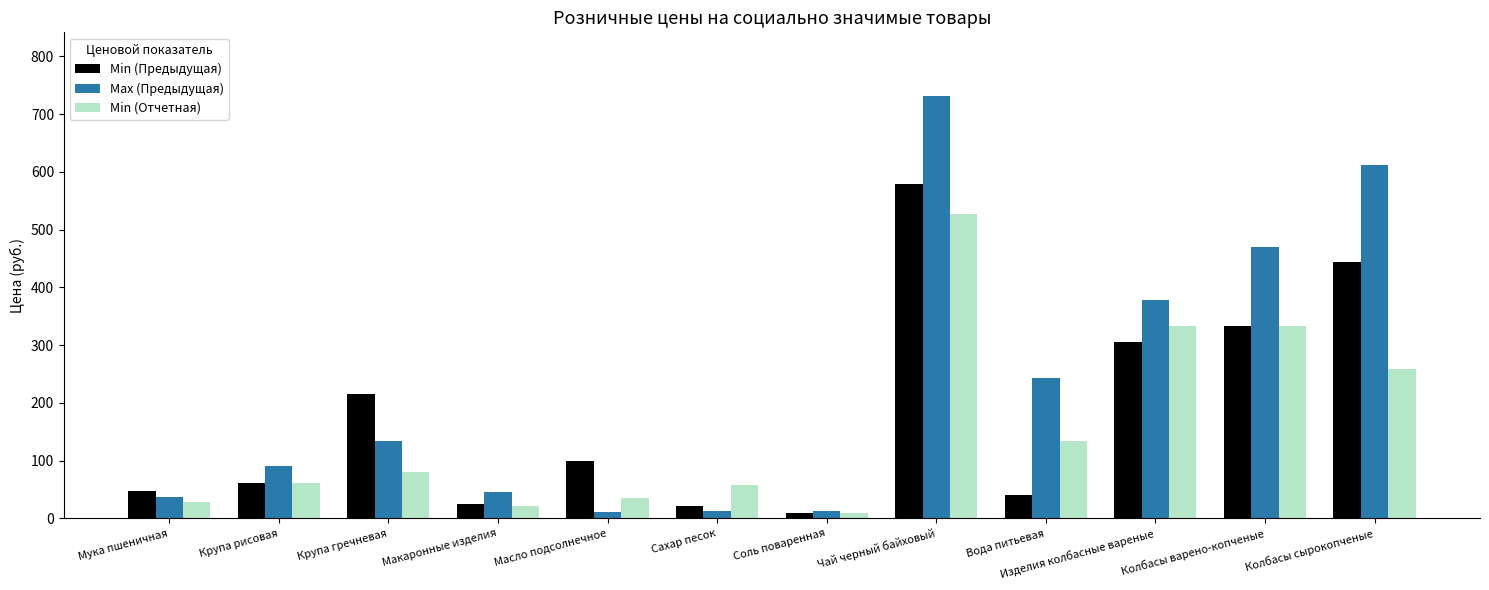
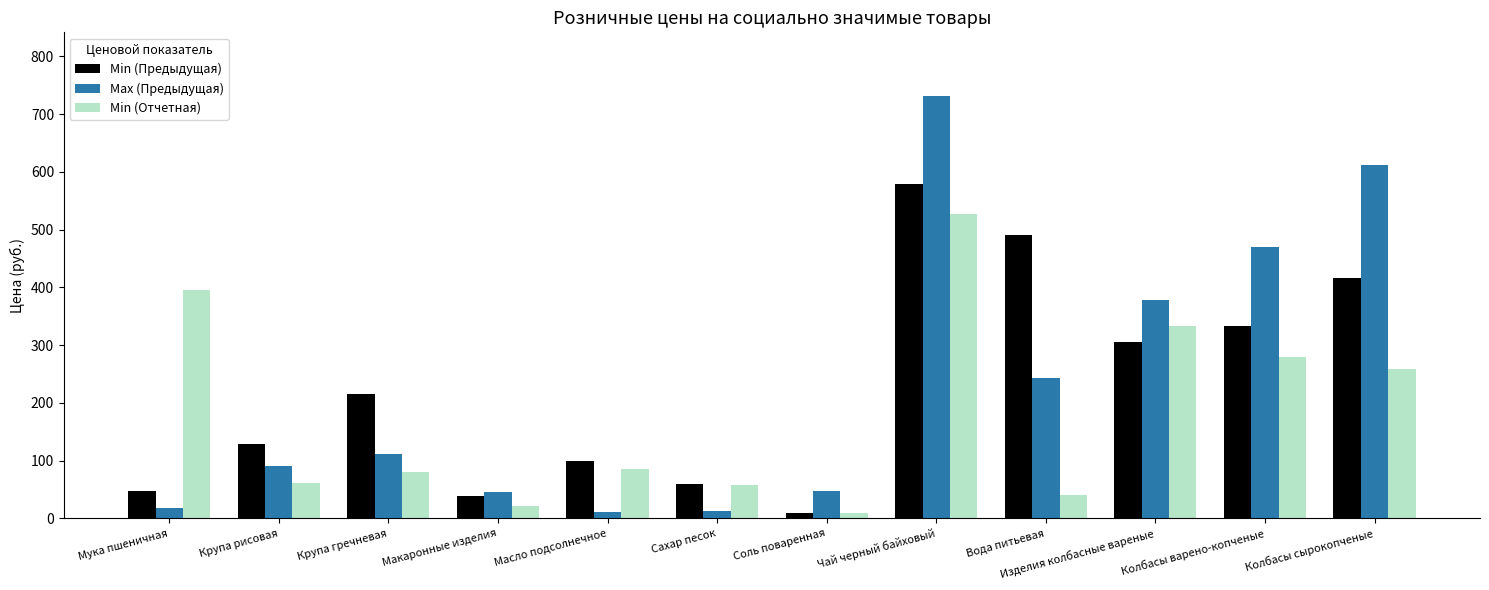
Max (Предыдущая), Мука пшеничная: 40 -> 20
Min (Отчетная), Мука пшеничная: 30 -> 400
Min (Предыдущая), Крупа рисовая: 60 -> 130
Max (Предыдущая), Крупа гречневая: 130 -> 110
Min (Предыдущая), Макаронные изделия: 20 -> 40
Min (Отчетная), Масло подсолнечное: 40 -> 80
Min (Предыдущая), Сахар песок: 20 -> 60
Max (Предыдущая), Соль поваренная: 10 -> 50
Min (Предыдущая), Вода питьевая: 40 -> 490
Min (Отчетная), Вода питьевая: 130 -> 40
Min (Отчетная), Колбасы варено-копченые: 330 -> 280
Min (Предыдущая), Колбасы сырокопченые: 440 -> 420
